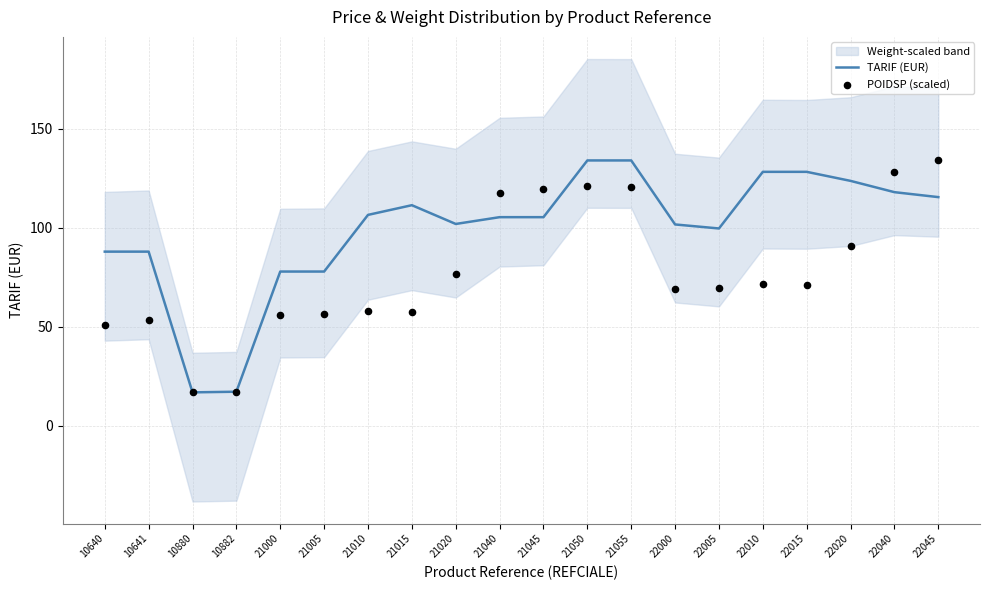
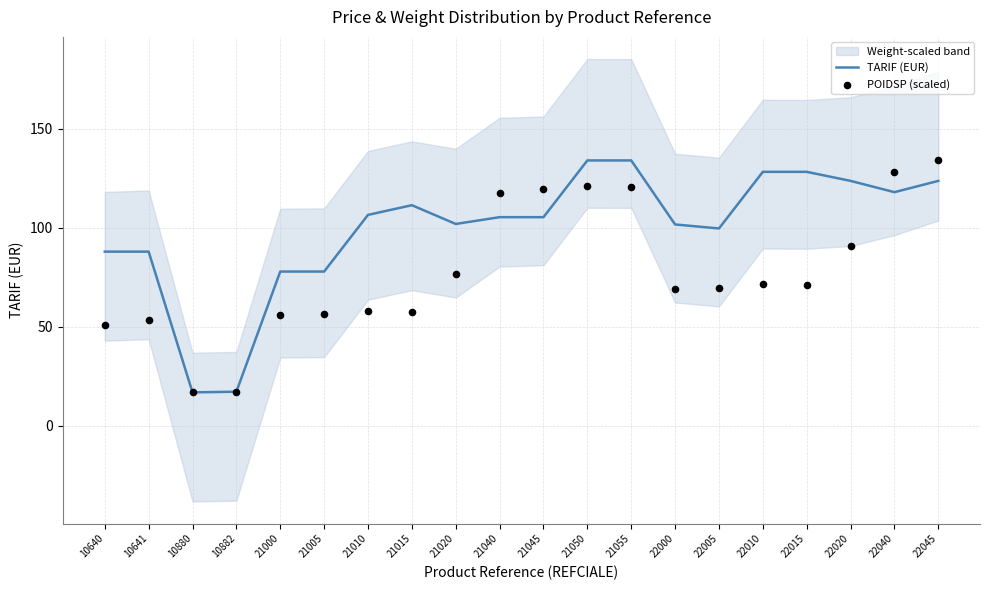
TARIF (EUR), 22045: 116 -> 124
